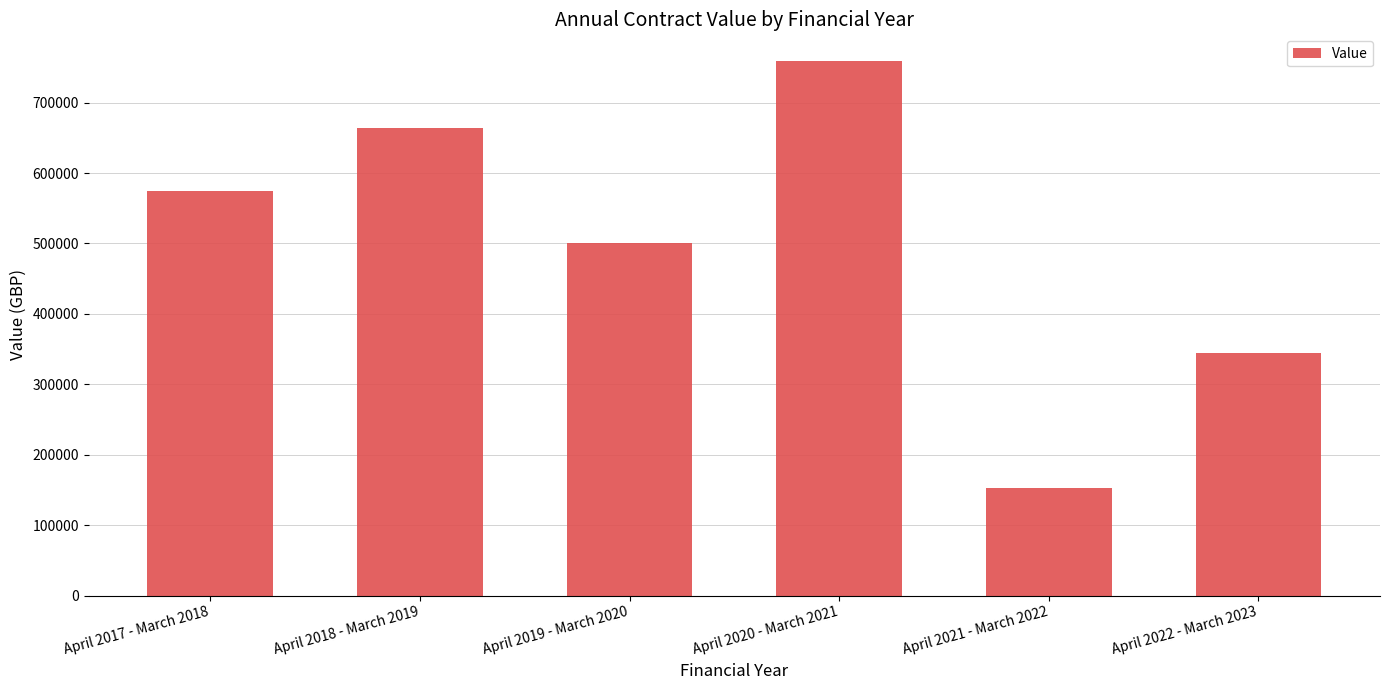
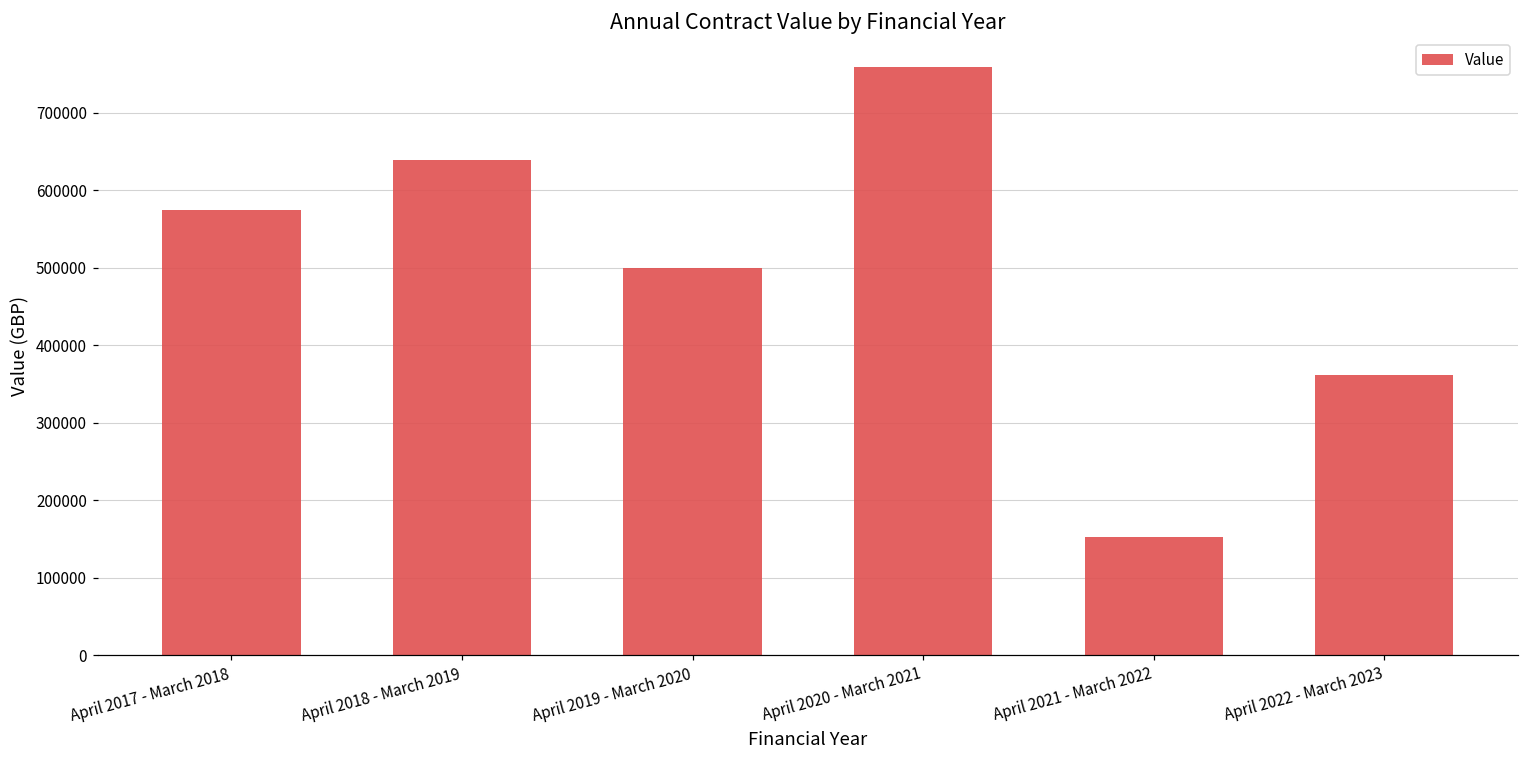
April 2018 - March 2019: 660000 -> 640000
April 2022 - March 2023: 340000 -> 360000
